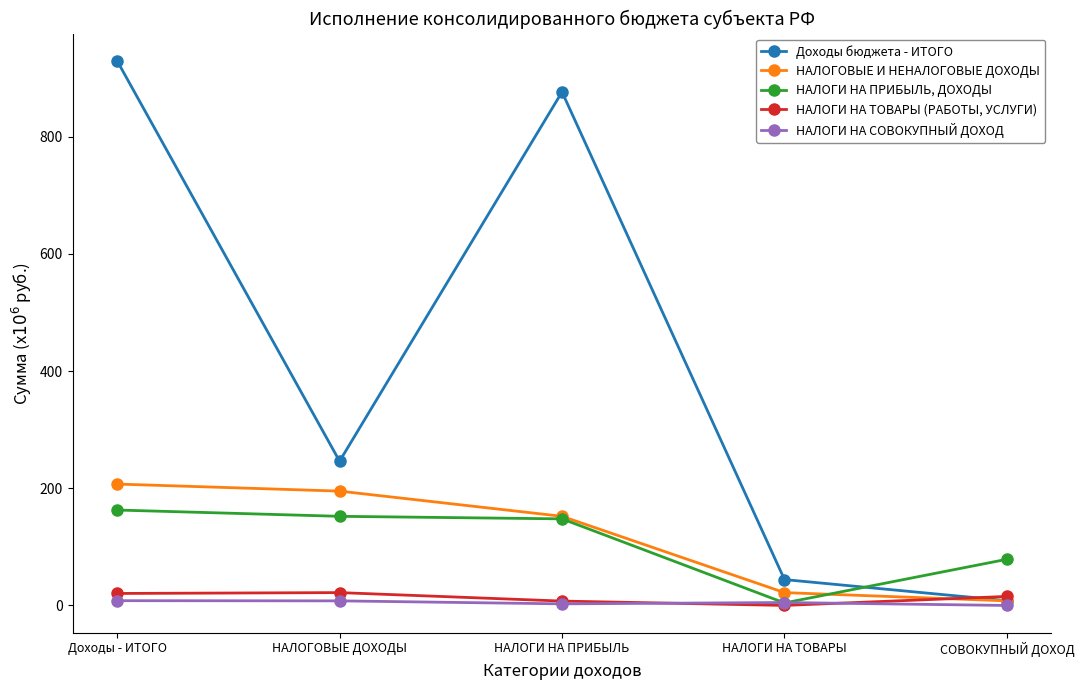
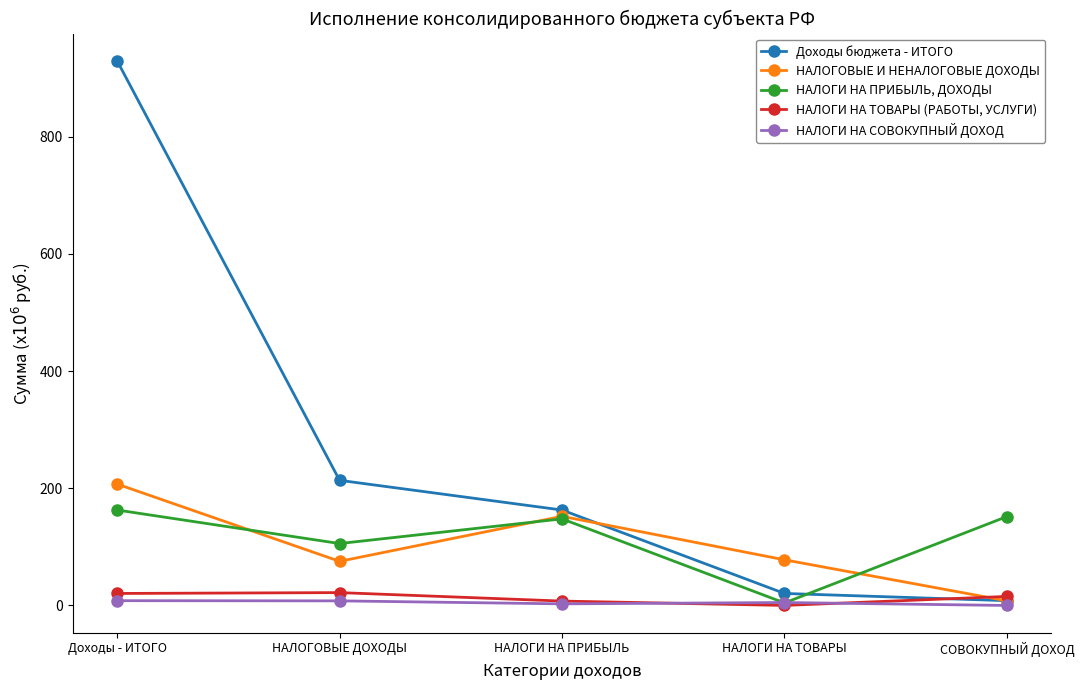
Доходы бюджета - ИТОГО, НАЛОГОВЫЕ ДОХОДЫ: 250 -> 210
НАЛОГОВЫЕ И НЕНАЛОГОВЫЕ ДОХОДЫ, НАЛОГОВЫЕ ДОХОДЫ: 200 -> 80
НАЛОГИ НА ПРИБЫЛЬ, ДОХОДЫ, НАЛОГОВЫЕ ДОХОДЫ: 150 -> 110
Доходы бюджета - ИТОГО, НАЛОГИ НА ПРИБЫЛЬ: 880 -> 160
Доходы бюджета - ИТОГО, НАЛОГИ НА ТОВАРЫ: 40 -> 20
НАЛОГОВЫЕ И НЕНАЛОГОВЫЕ ДОХОДЫ, НАЛОГИ НА ТОВАРЫ: 20 -> 80
НАЛОГИ НА ПРИБЫЛЬ, ДОХОДЫ, СОВОКУПНЫЙ ДОХОД: 80 -> 150
